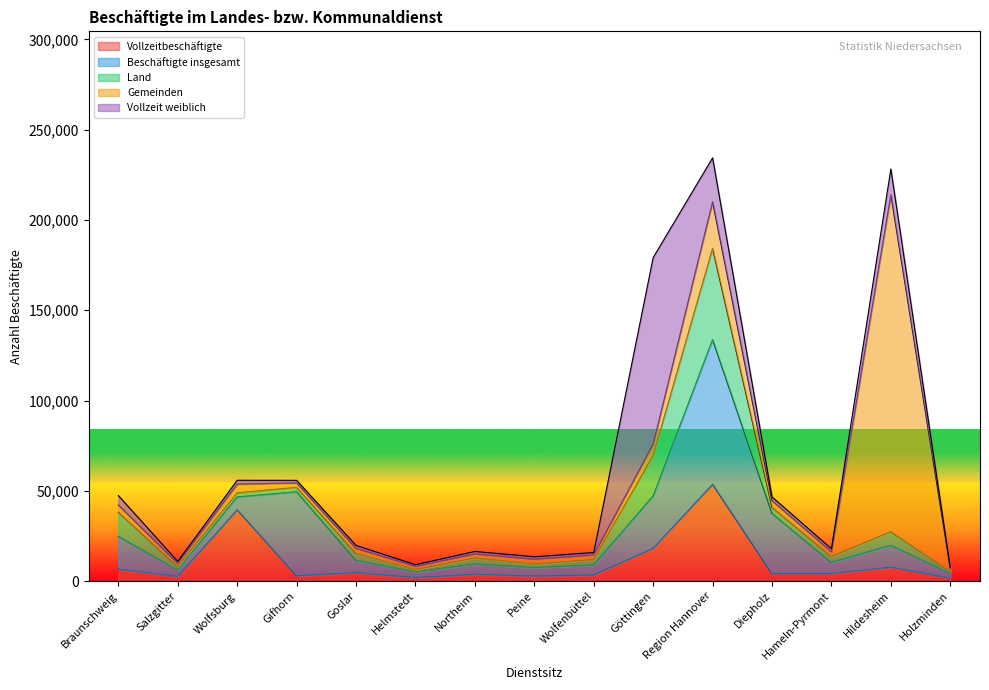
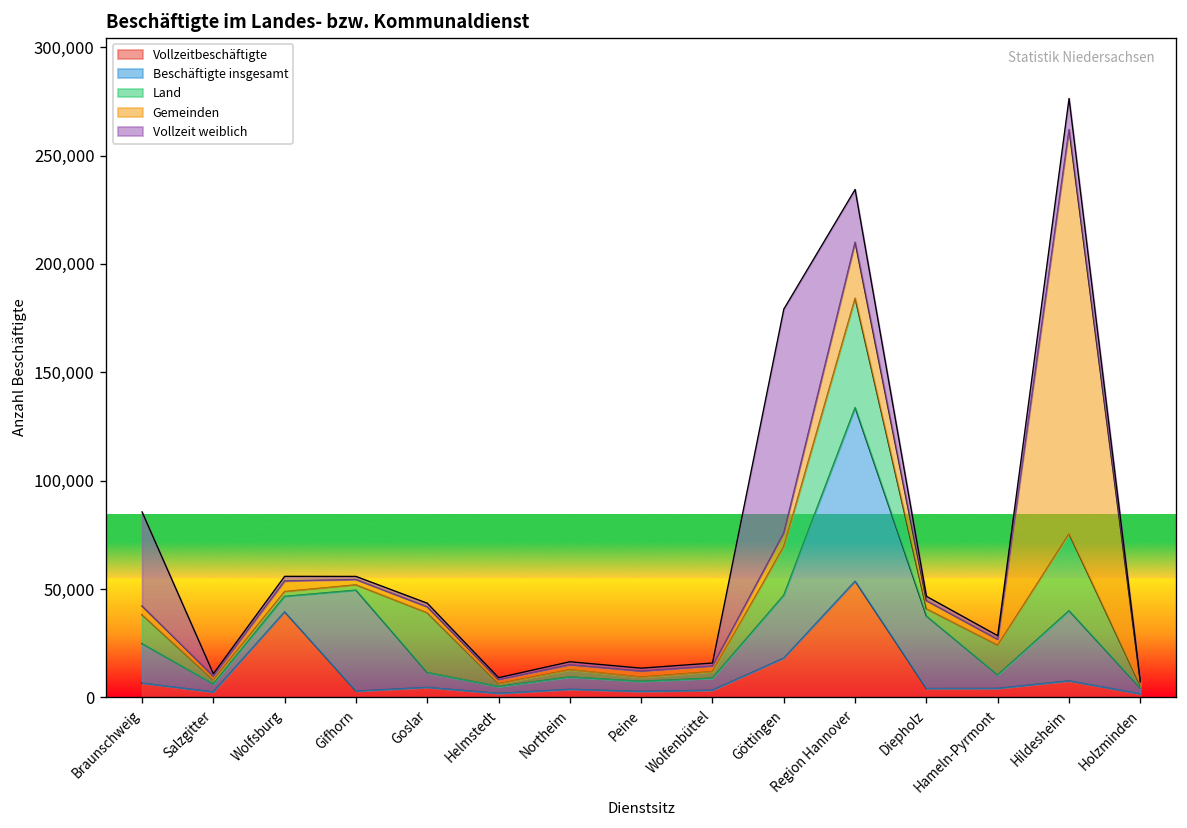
Vollzeit weiblich, Braunschweig: 5,000 -> 43,000
Land, Goslar: 4,000 -> 28,000
Land, Hameln-Pyrmont: 3,000 -> 14,000
Beschäftigte insgesamt, Hildesheim: 12,000 -> 32,000
Land, Hildesheim: 7,000 -> 35,000
